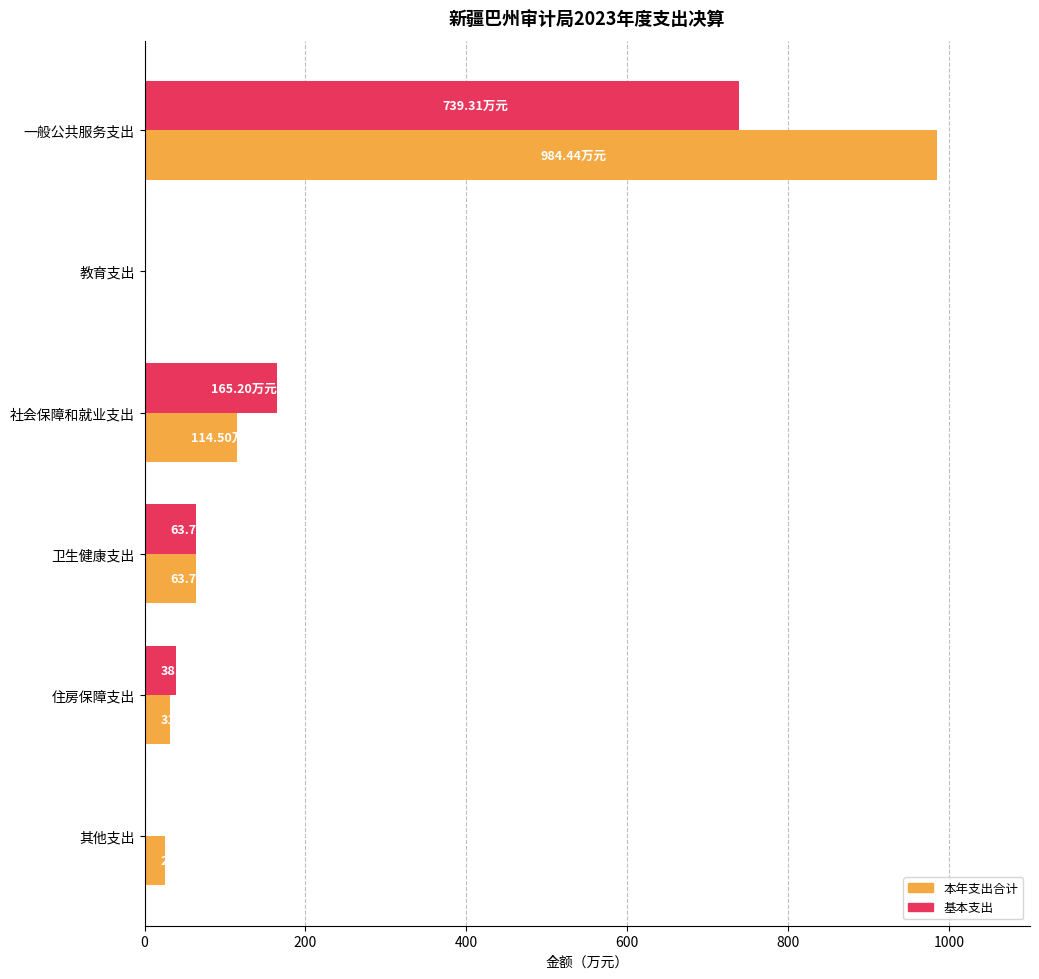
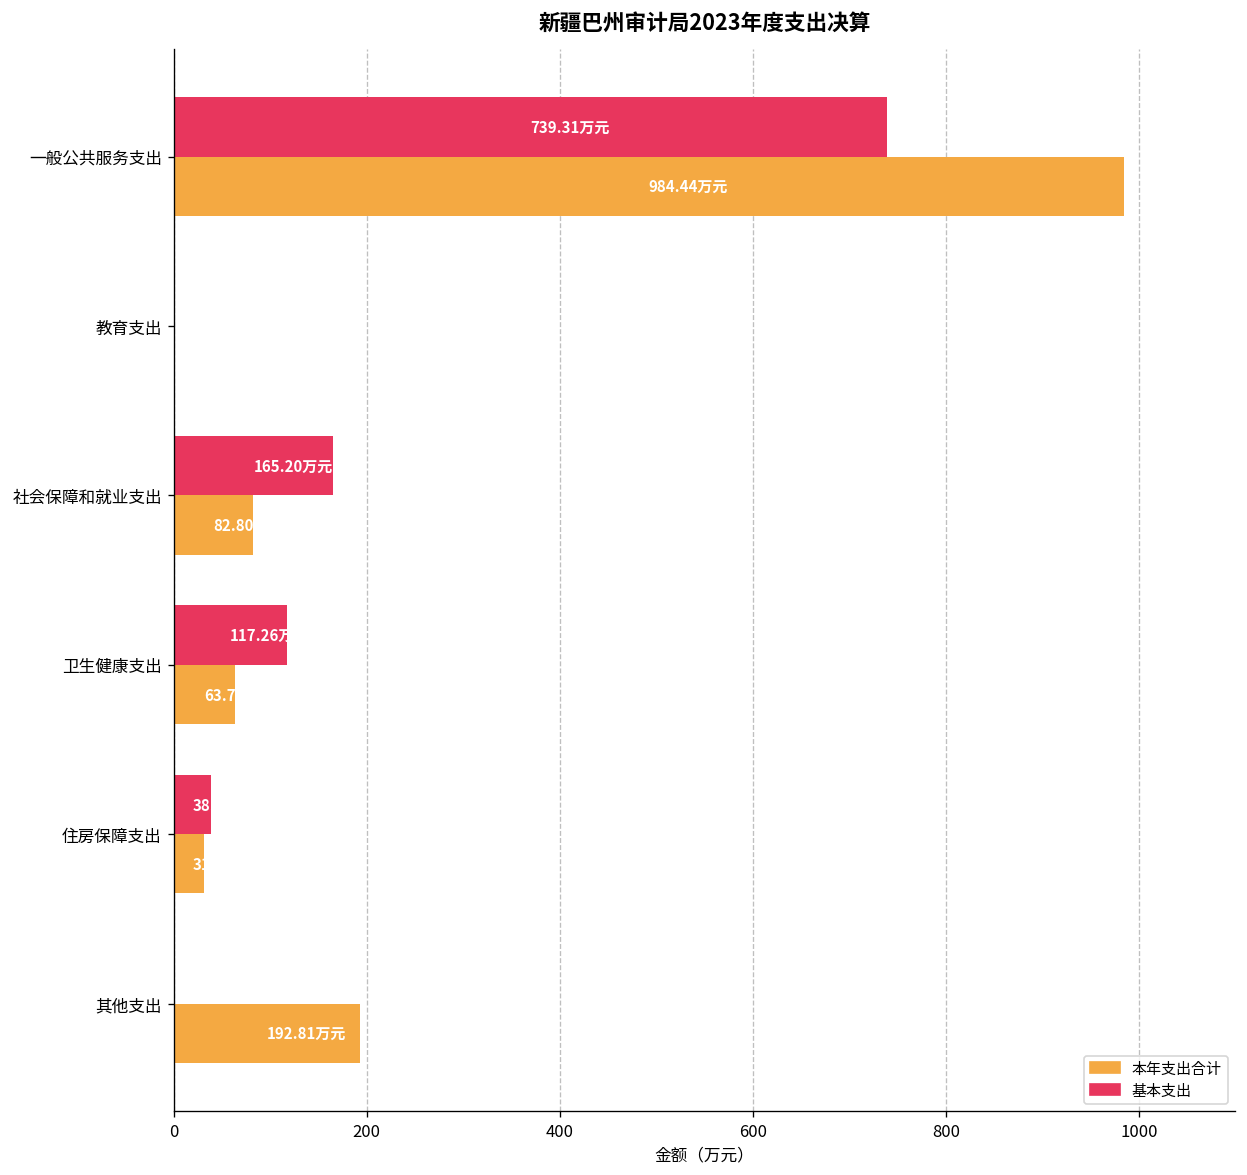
本年支出合计, 社会保障和就业支出: 114.50 -> 82.80
基本支出, 卫生健康支出: 60 -> 120
本年支出合计, 其他支出: 30 -> 190
